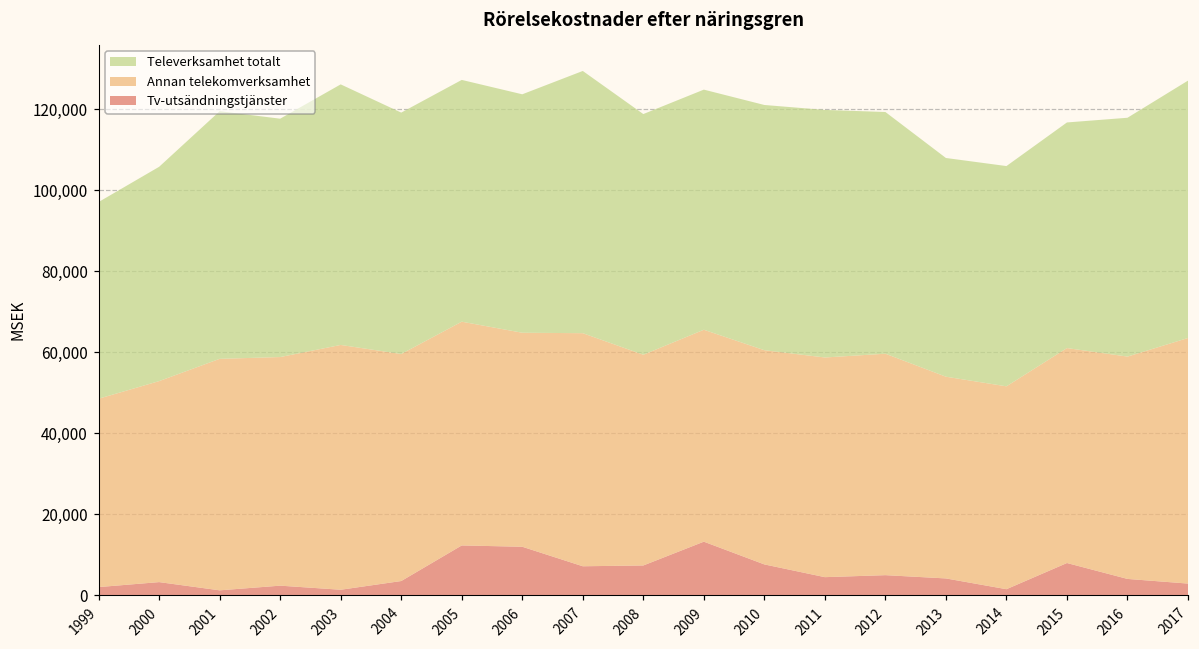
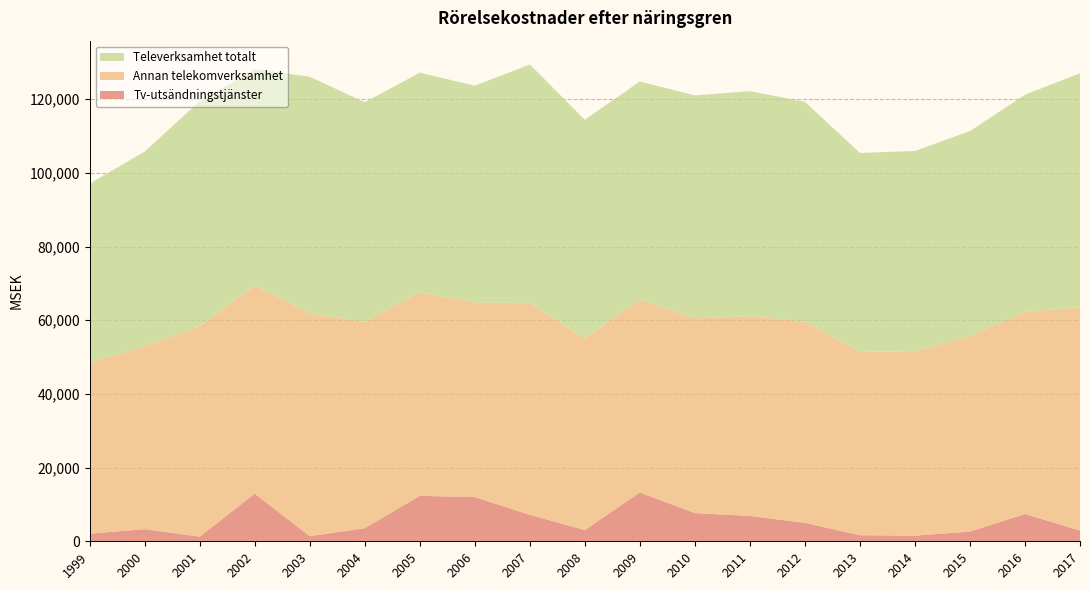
Tv-utsändningstjänster, 2002: 2,000 -> 13,000
Tv-utsändningstjänster, 2008: 7,000 -> 3,000
Tv-utsändningstjänster, 2011: 5,000 -> 7,000
Tv-utsändningstjänster, 2013: 4,000 -> 2,000
Tv-utsändningstjänster, 2015: 8,000 -> 3,000
Tv-utsändningstjänster, 2016: 4,000 -> 7,000
